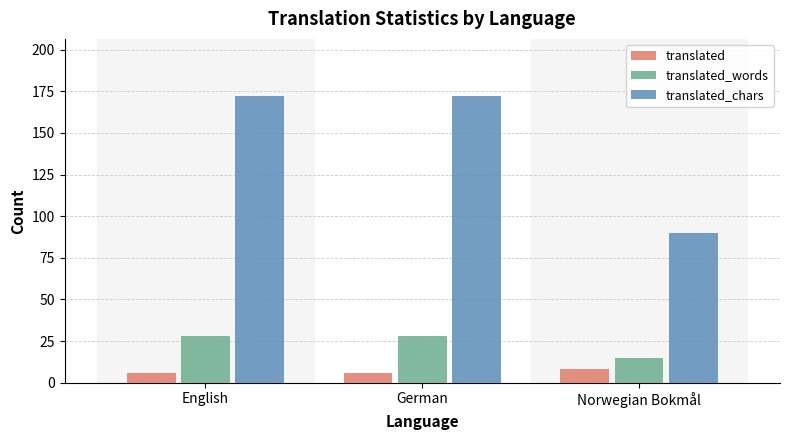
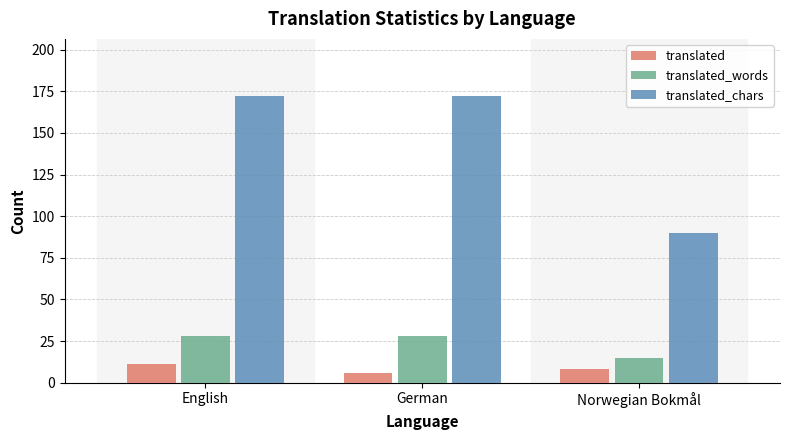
translated, English: 6 -> 11
